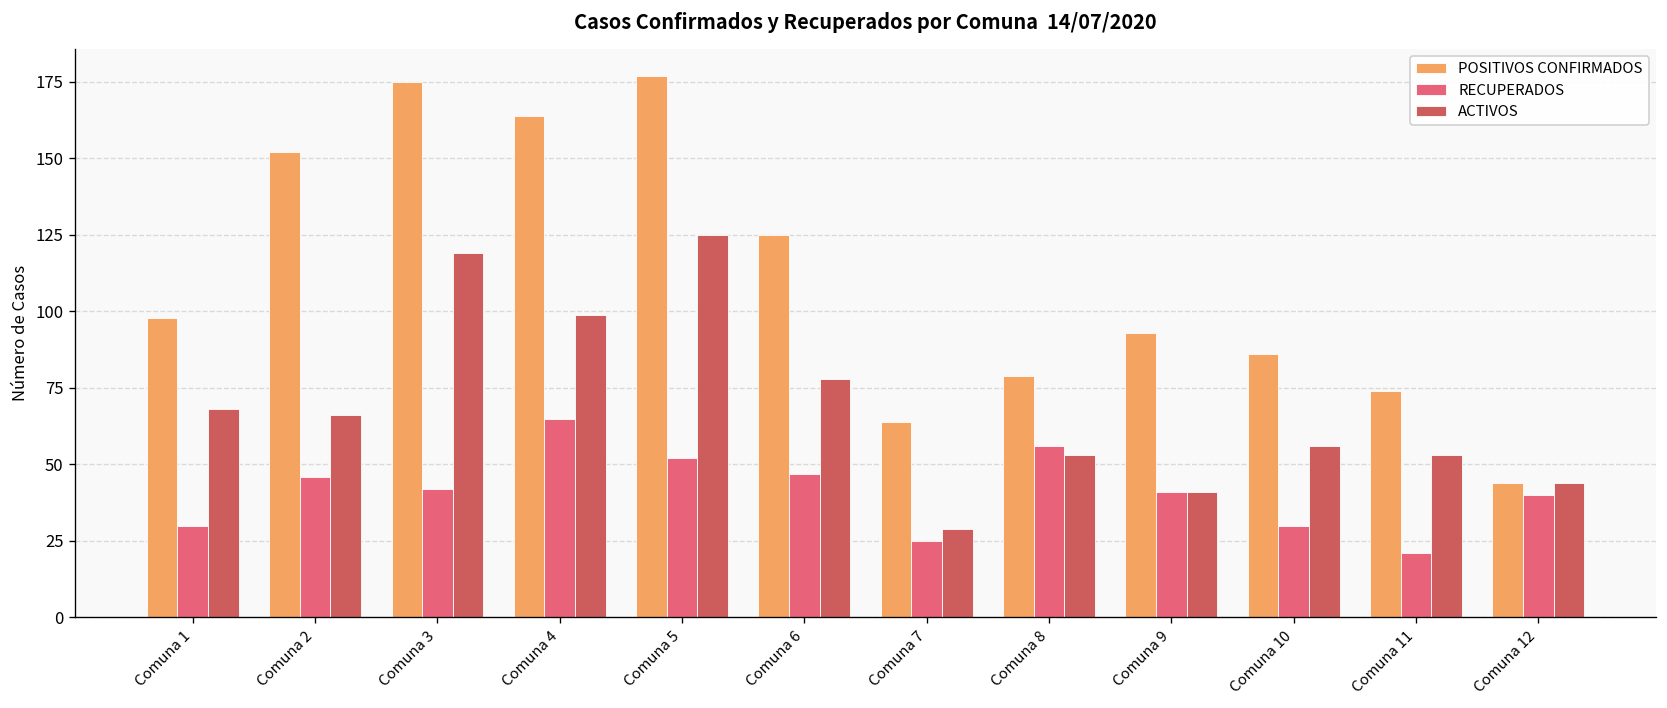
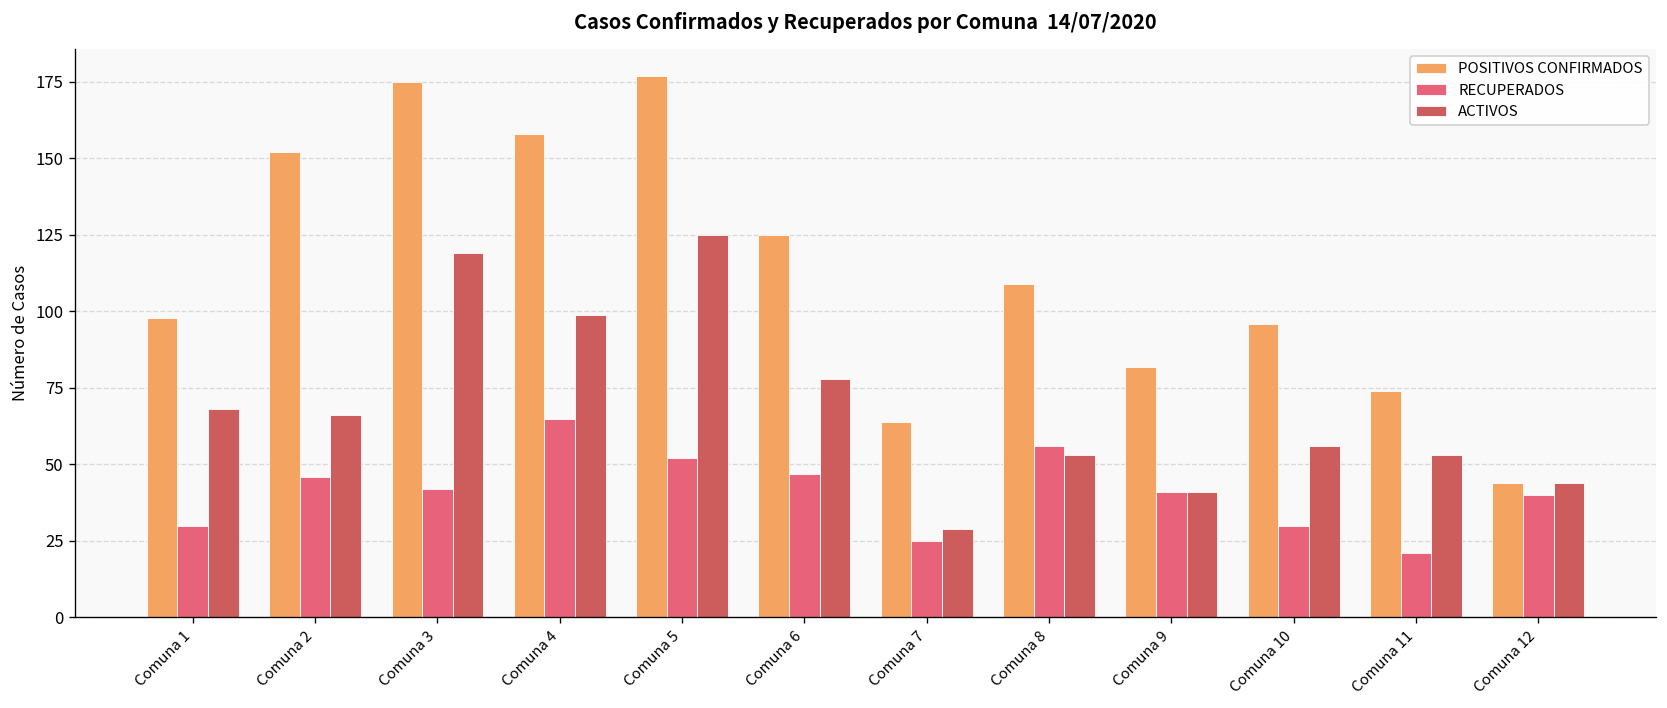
POSITIVOS CONFIRMADOS, Comuna 4: 164 -> 158
POSITIVOS CONFIRMADOS, Comuna 8: 79 -> 109
POSITIVOS CONFIRMADOS, Comuna 9: 93 -> 82
POSITIVOS CONFIRMADOS, Comuna 10: 86 -> 96
